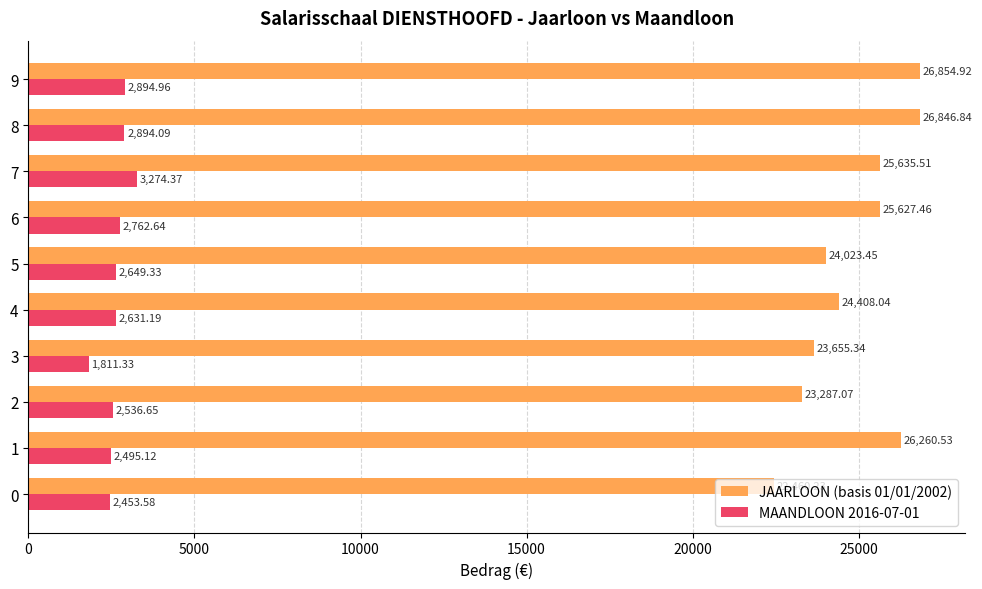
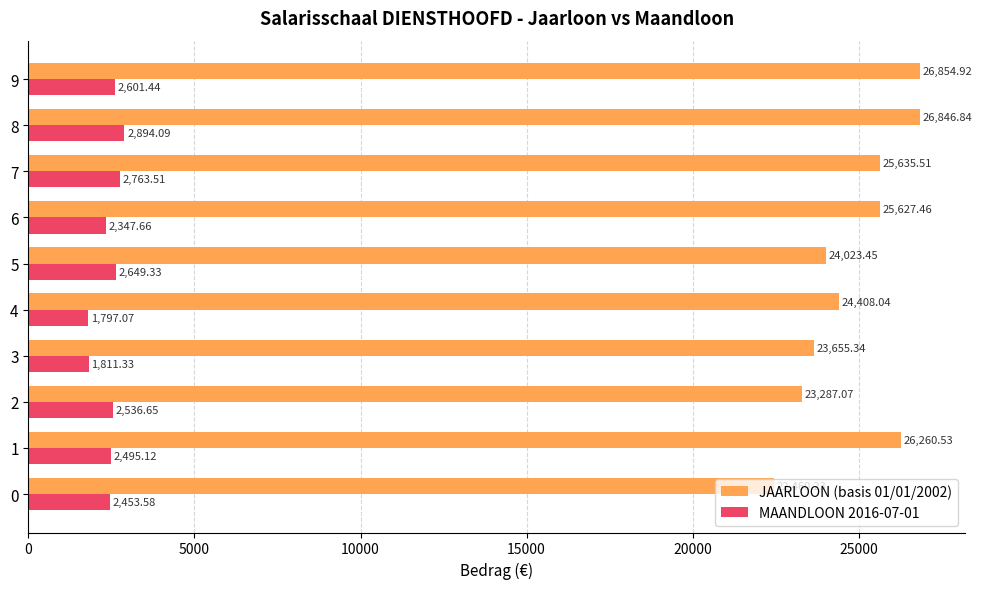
MAANDLOON 2016-07-01, 9: 2,894.96 -> 2,601.44
MAANDLOON 2016-07-01, 7: 3,274.37 -> 2,763.51
MAANDLOON 2016-07-01, 6: 2,762.64 -> 2,347.66
MAANDLOON 2016-07-01, 4: 2,631.19 -> 1,797.07
